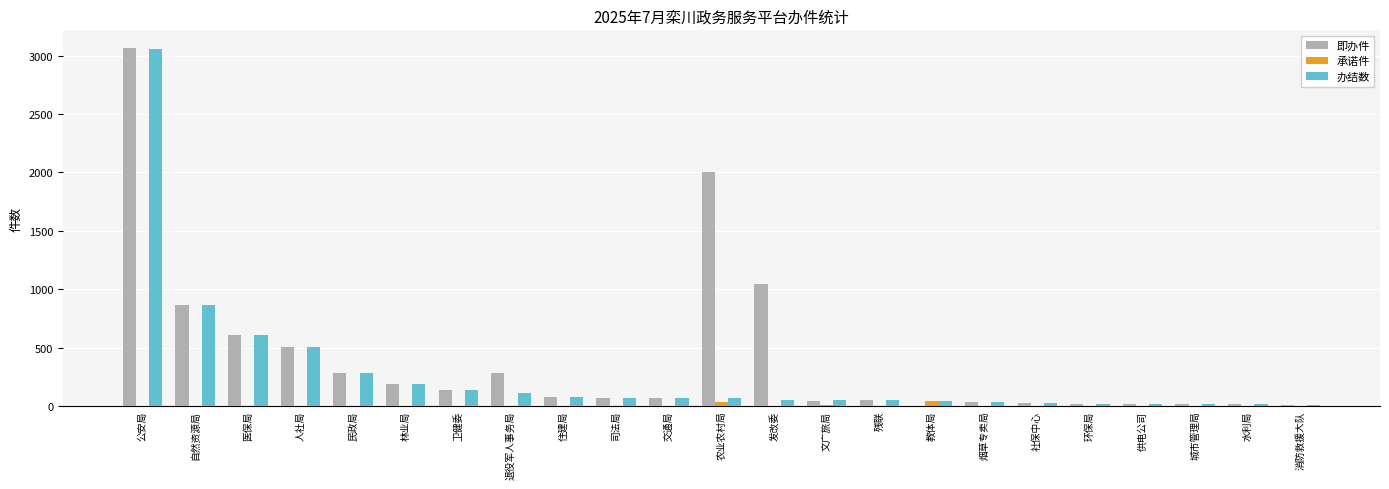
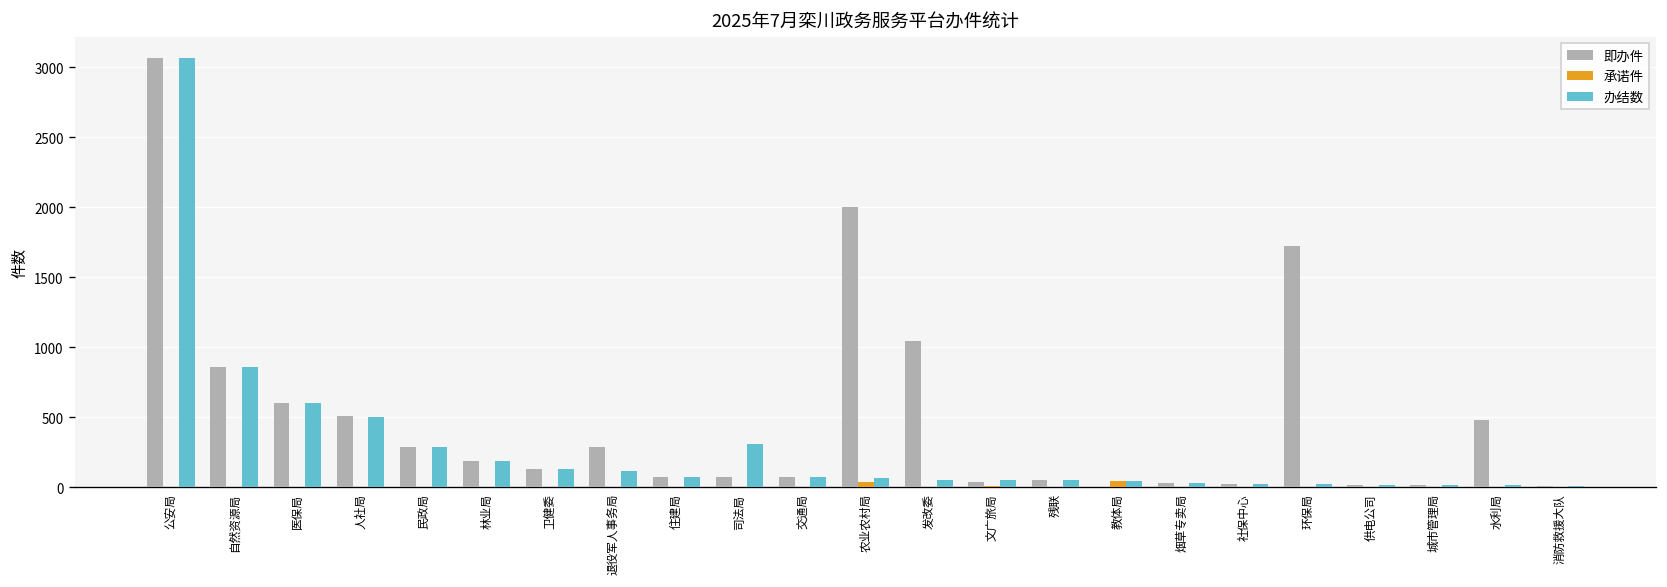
办结数, 司法局: 70 -> 310
即办件, 环保局: 20 -> 1720
即办件, 水利局: 10 -> 480
